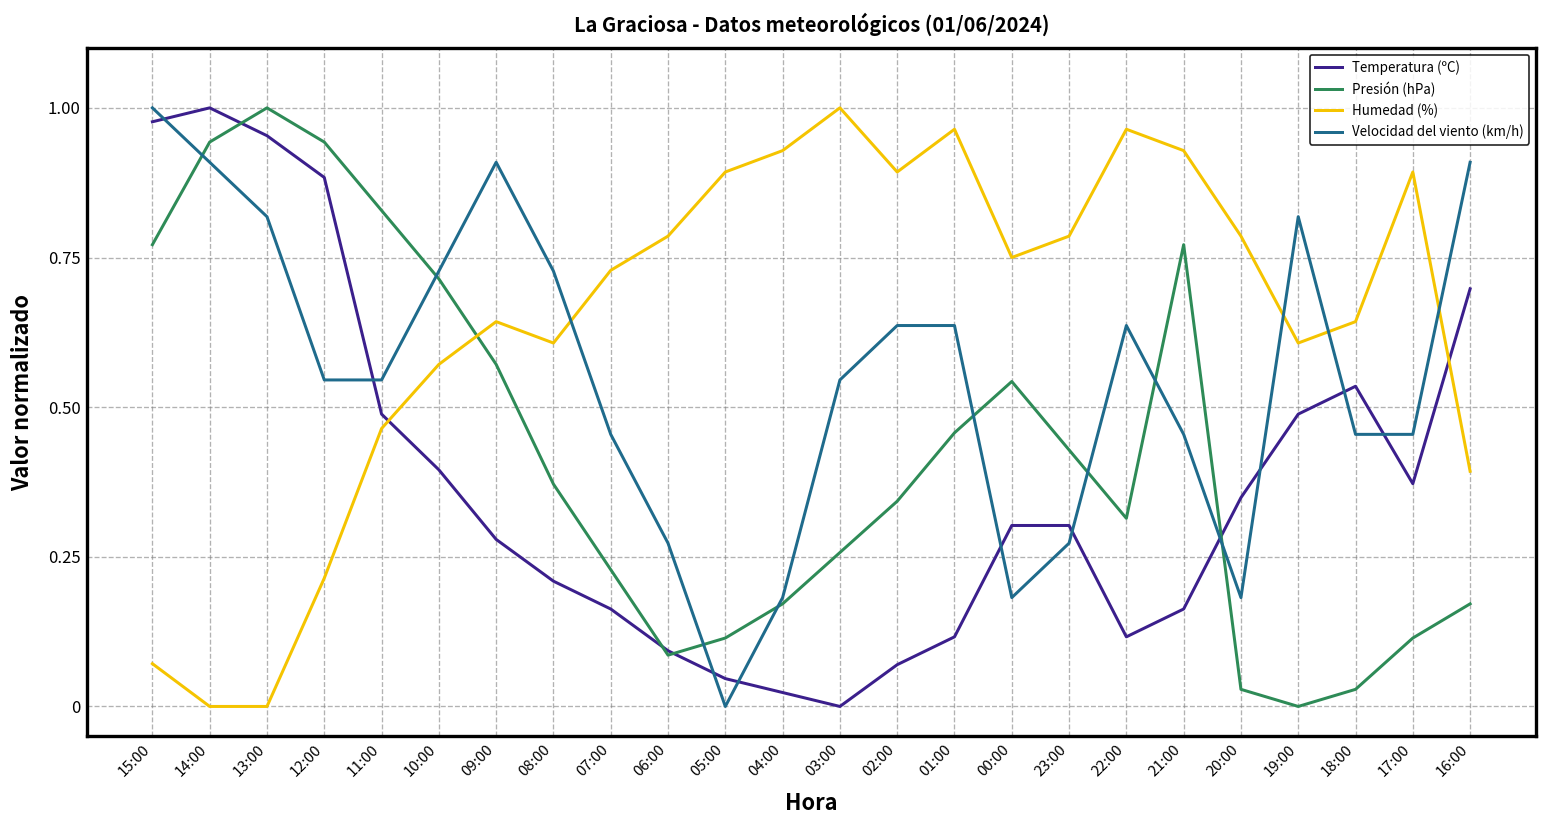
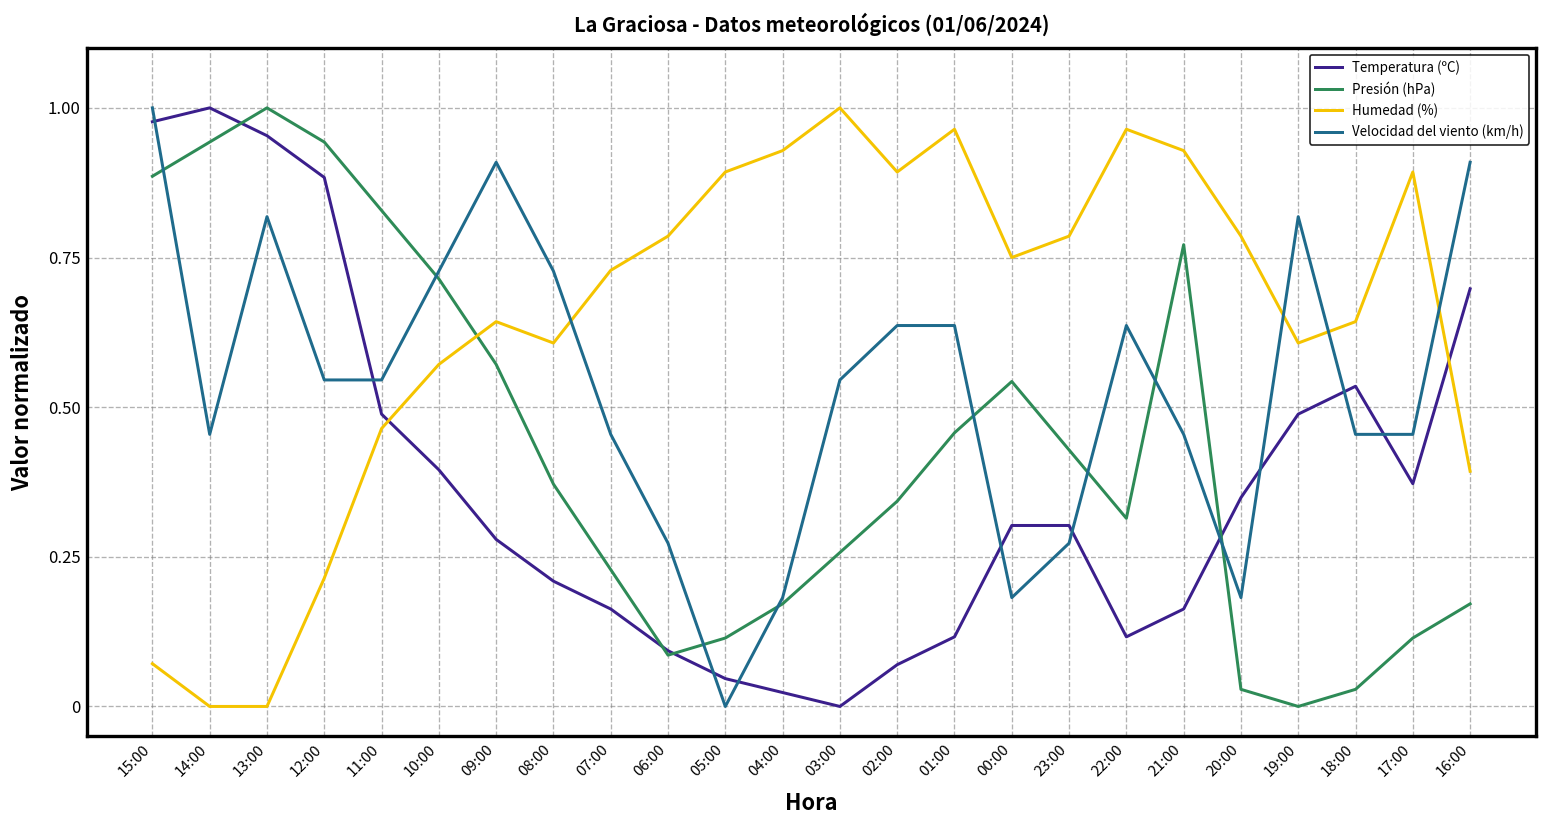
Presión (hPa), 15:00: 0.77 -> 0.89
Velocidad del viento (km/h), 14:00: 0.91 -> 0.45
